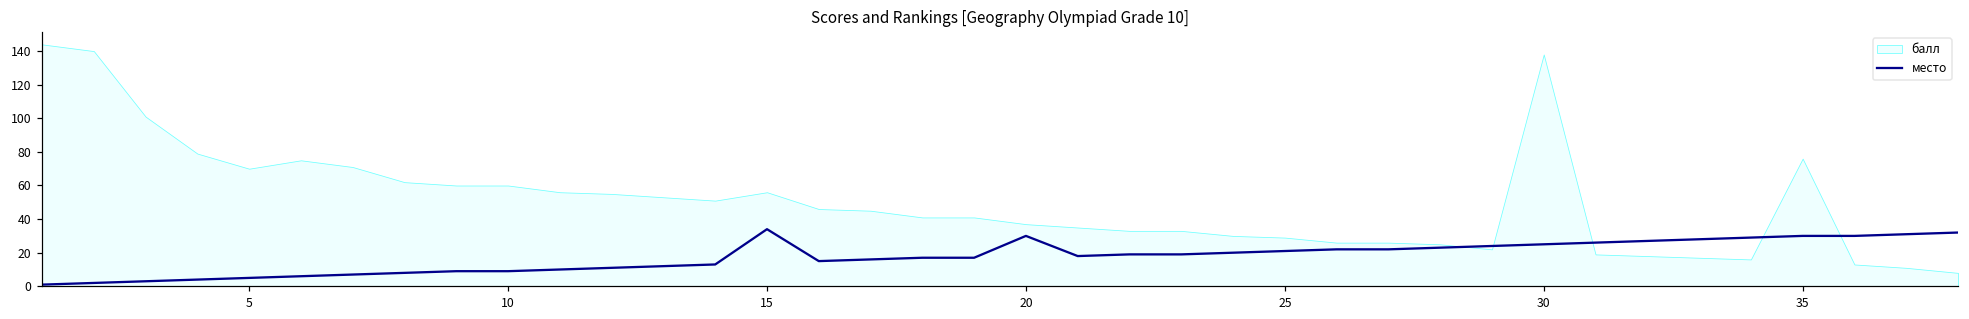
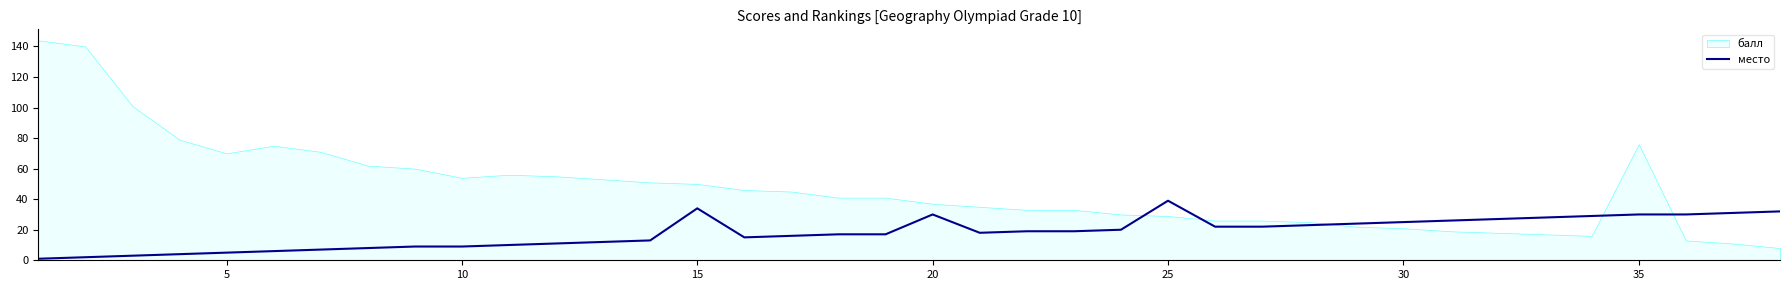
балл, 10: 60 -> 54
балл, 15: 56 -> 50
место, 25: 21 -> 39
балл, 30: 138 -> 21
